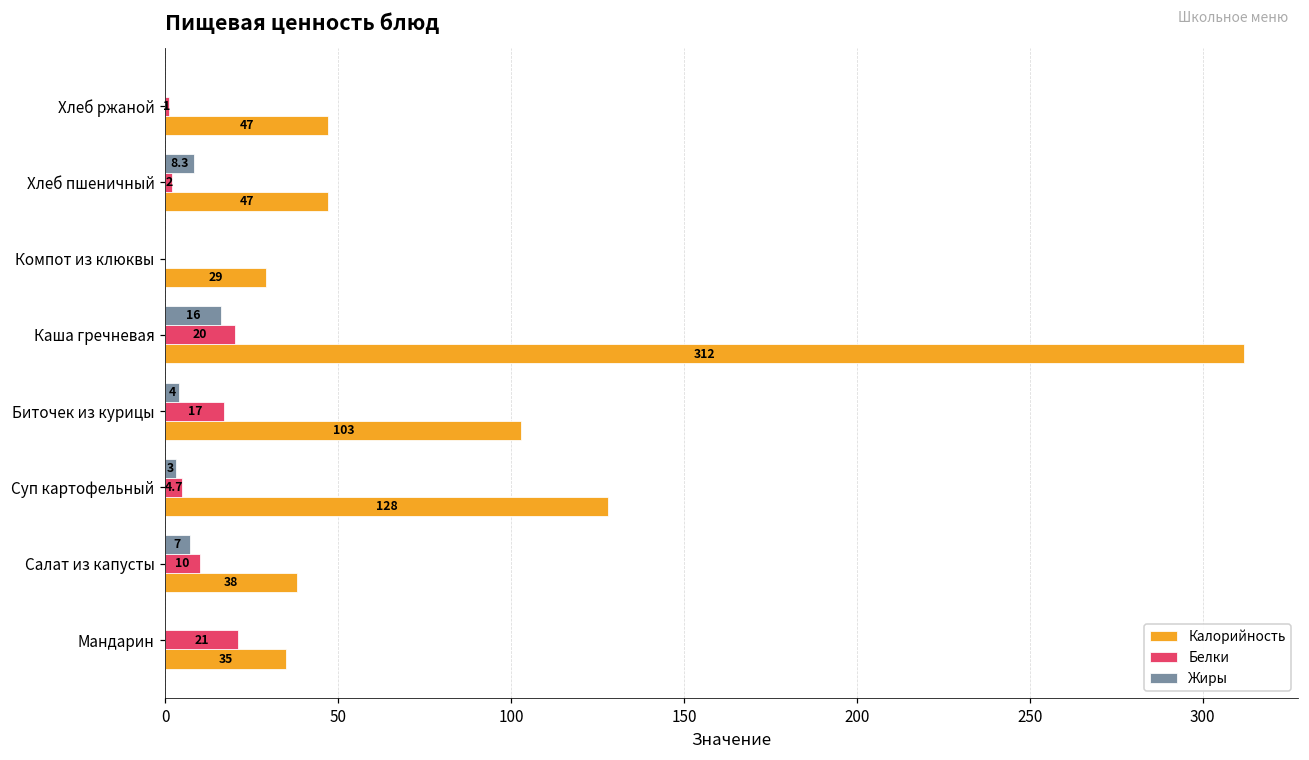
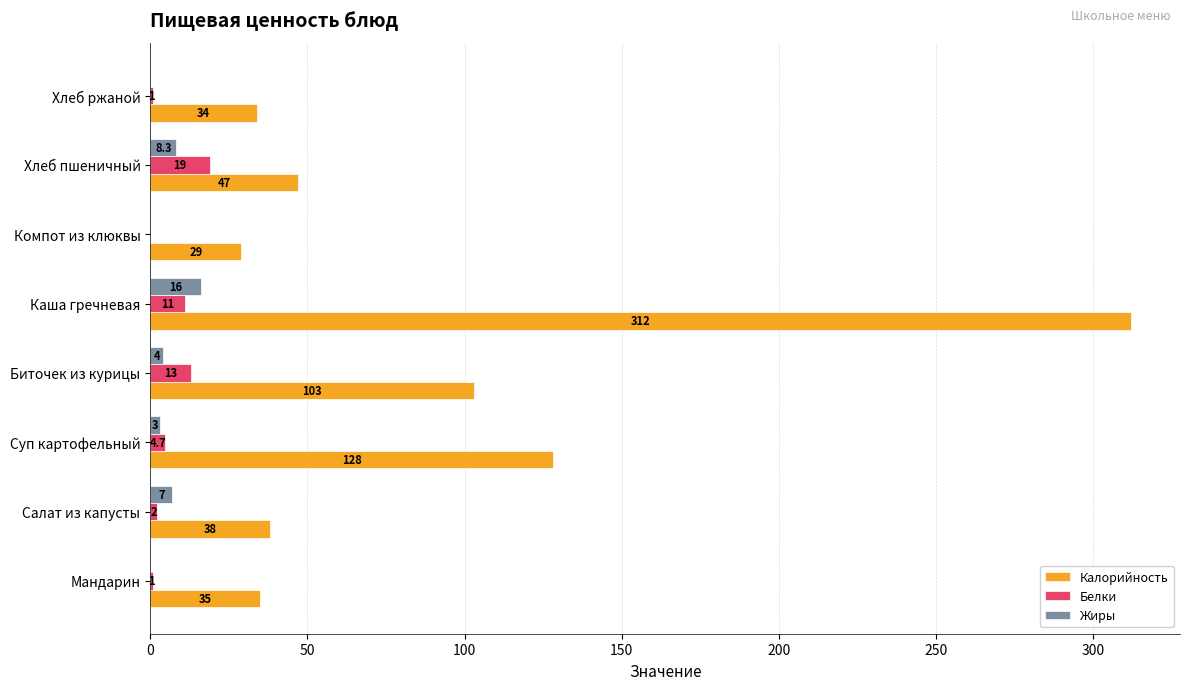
Калорийность, Хлеб ржаной: 47 -> 34
Белки, Хлеб пшеничный: 2 -> 19
Белки, Каша гречневая: 20 -> 11
Белки, Биточек из курицы: 17 -> 13
Белки, Салат из капусты: 10 -> 2
Белки, Мандарин: 21 -> 1
